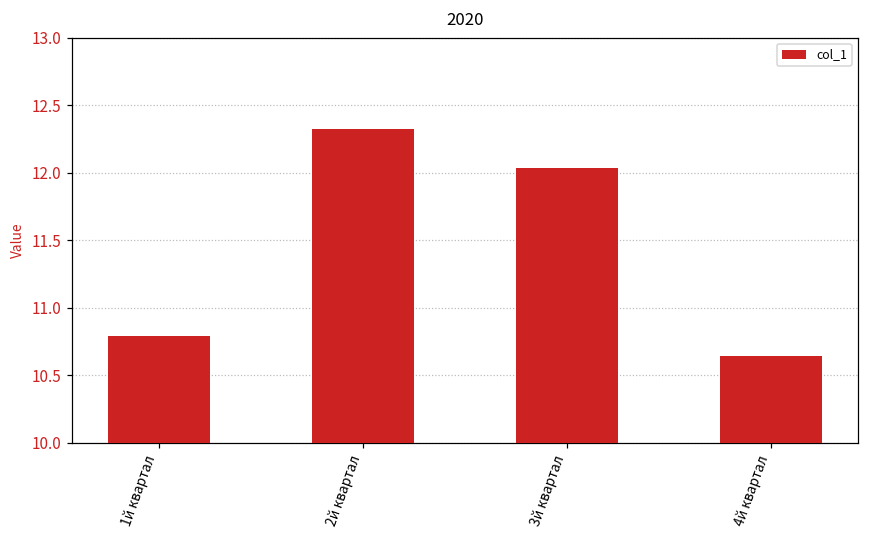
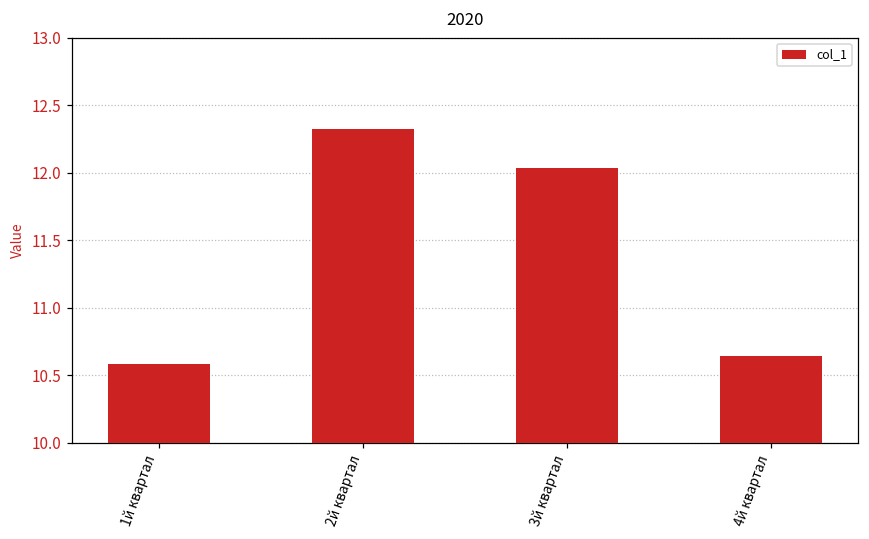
1й квартал: 10.79 -> 10.58
